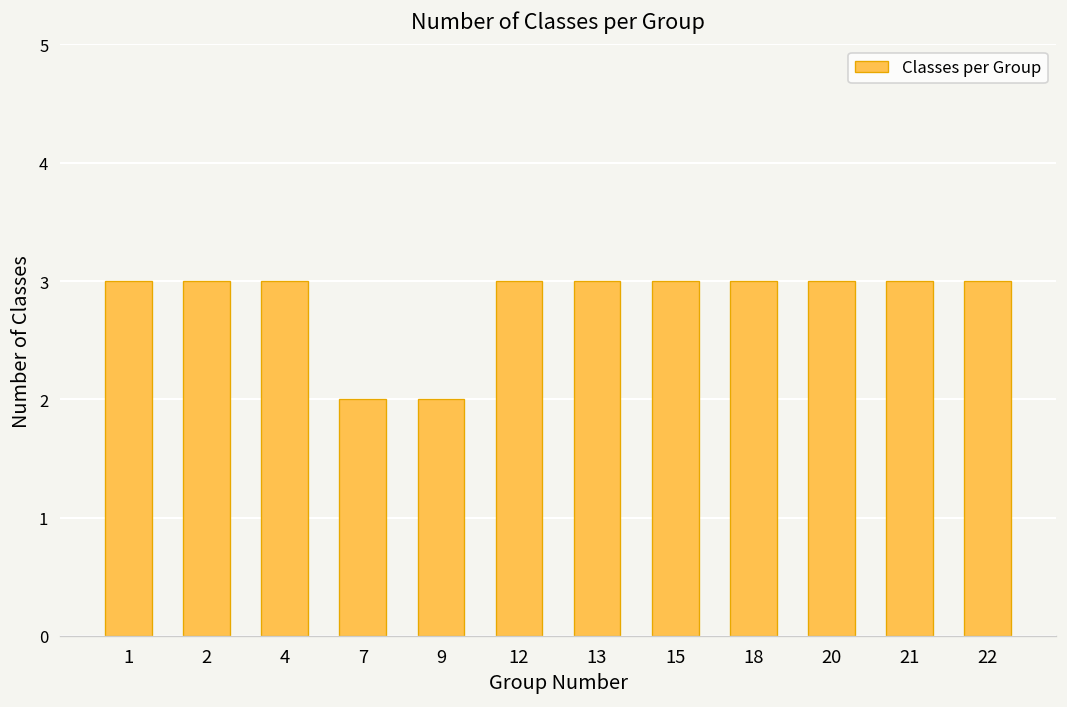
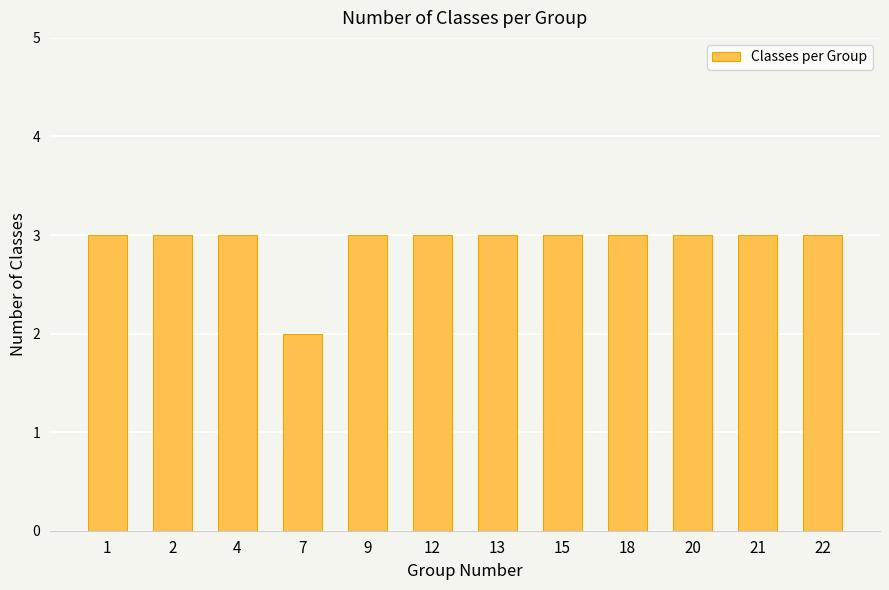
9: 2 -> 3
